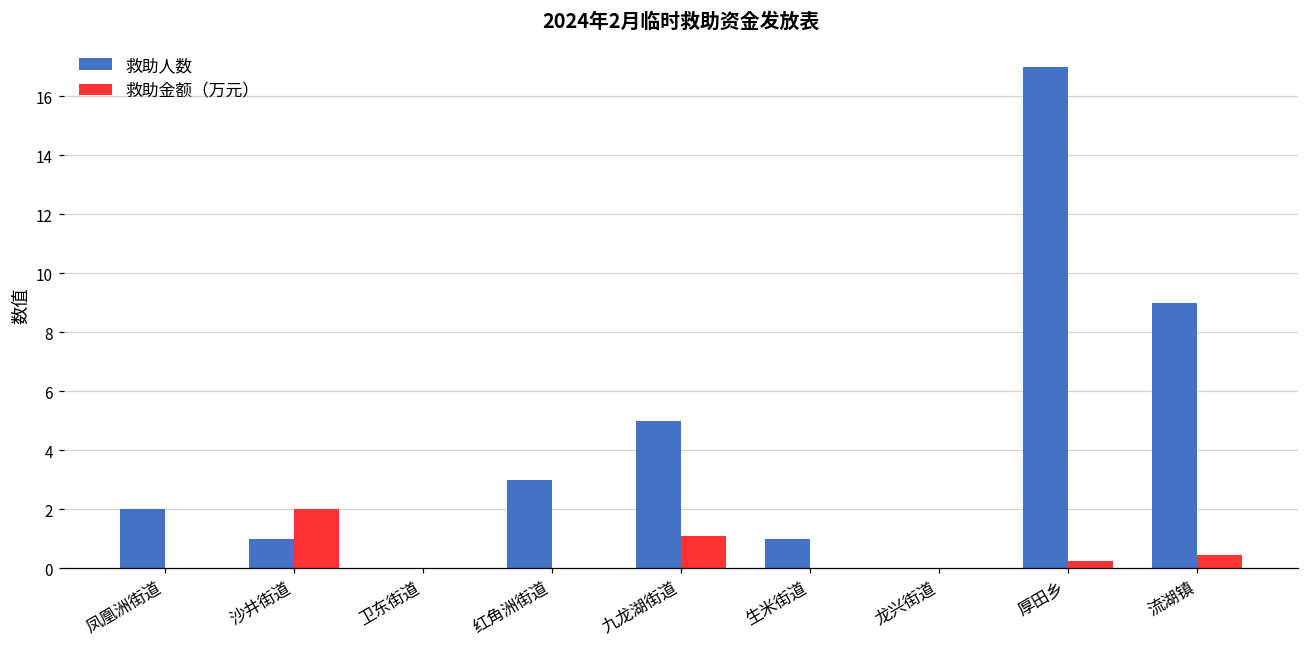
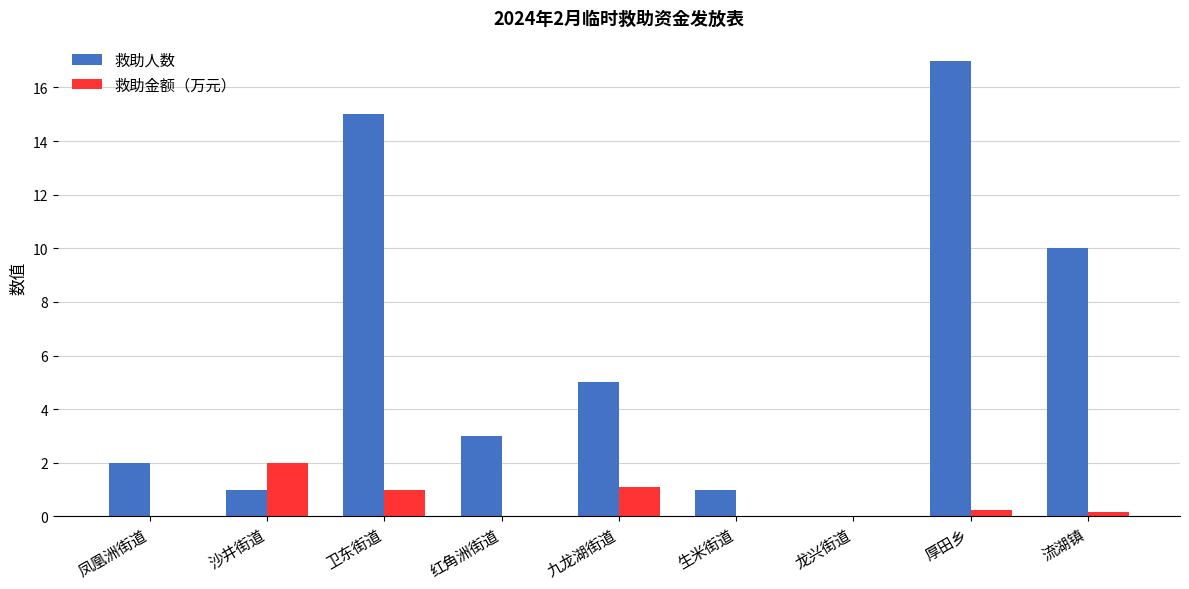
救助人数, 卫东街道: 0 -> 15
救助金额（万元）, 卫东街道: 0 -> 1
救助人数, 流湖镇: 9 -> 10
救助金额（万元）, 流湖镇: 0.5 -> 0.2
